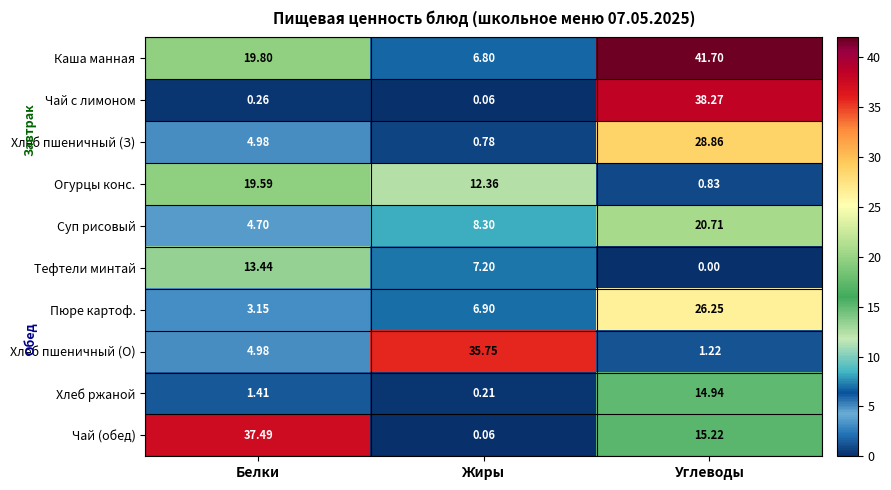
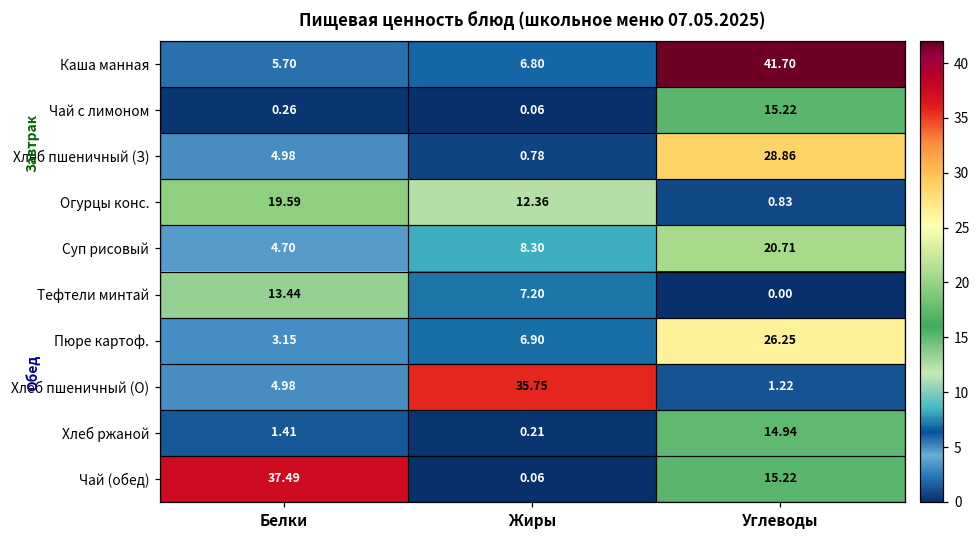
Каша манная, Белки: 19.80 -> 5.70
Чай с лимоном, Углеводы: 38.27 -> 15.22
